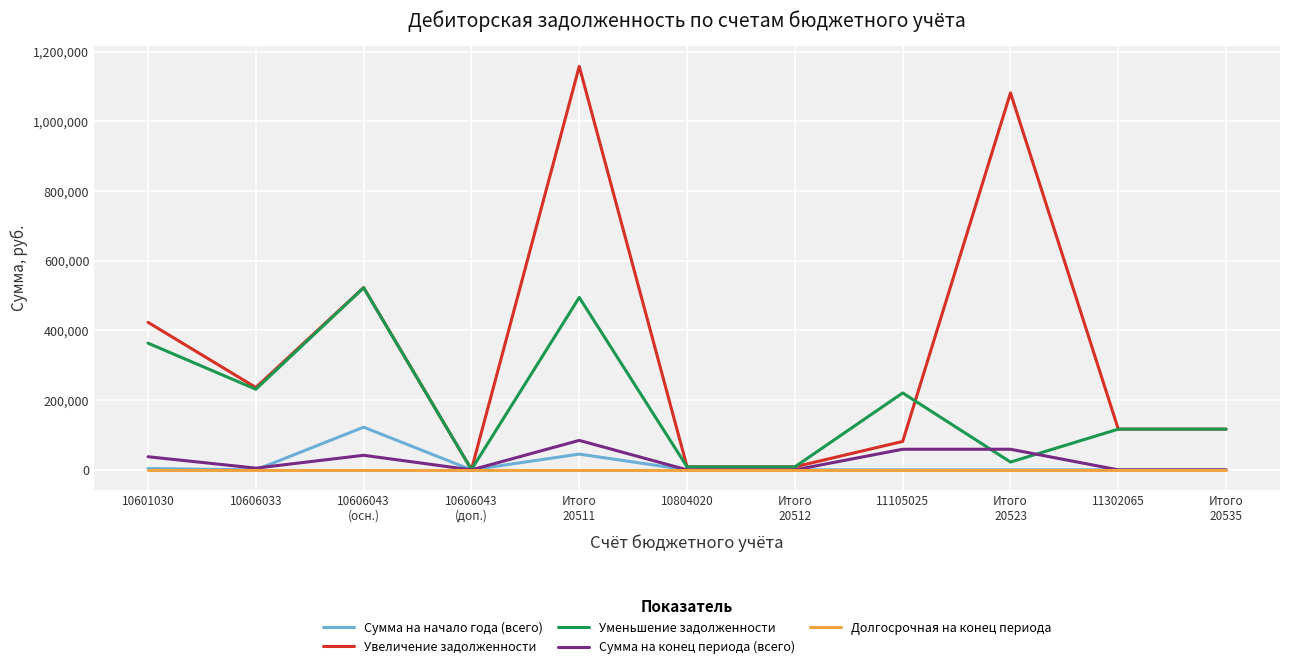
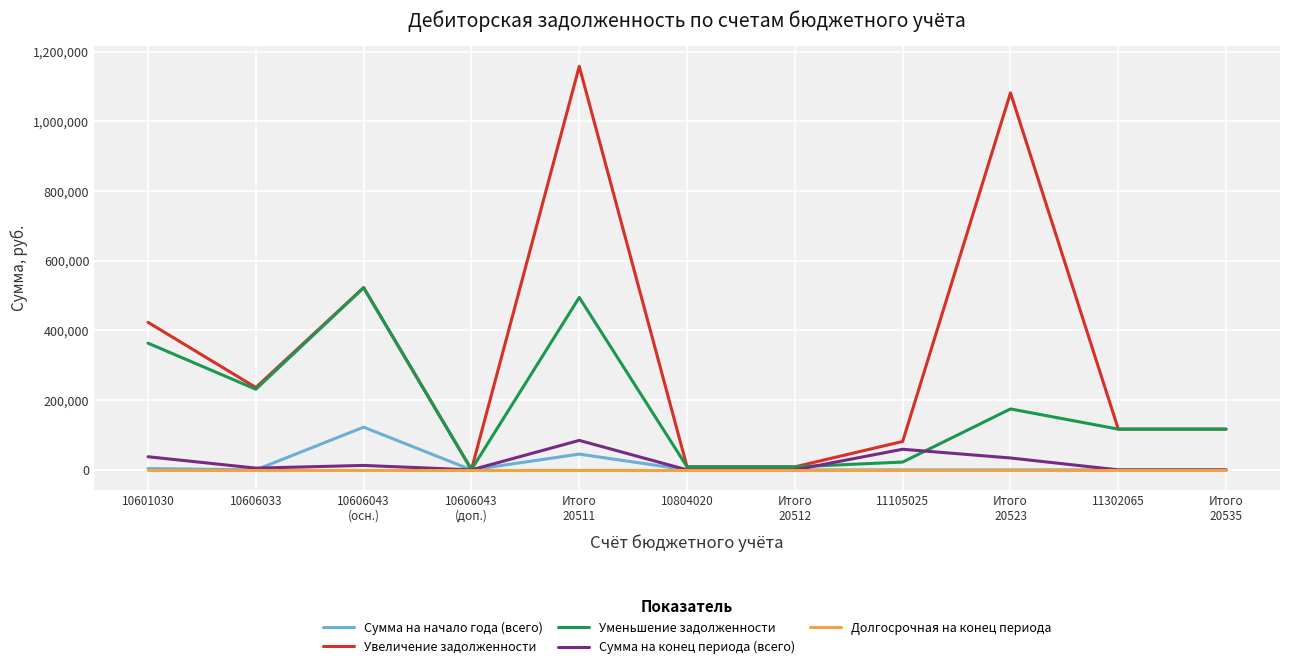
Сумма на конец периода (всего), 10606043 (осн.): 40,000 -> 10,000
Уменьшение задолженности, 11105025: 220,000 -> 20,000
Уменьшение задолженности, Итого 20523: 20,000 -> 170,000
Сумма на конец периода (всего), Итого 20523: 60,000 -> 30,000
